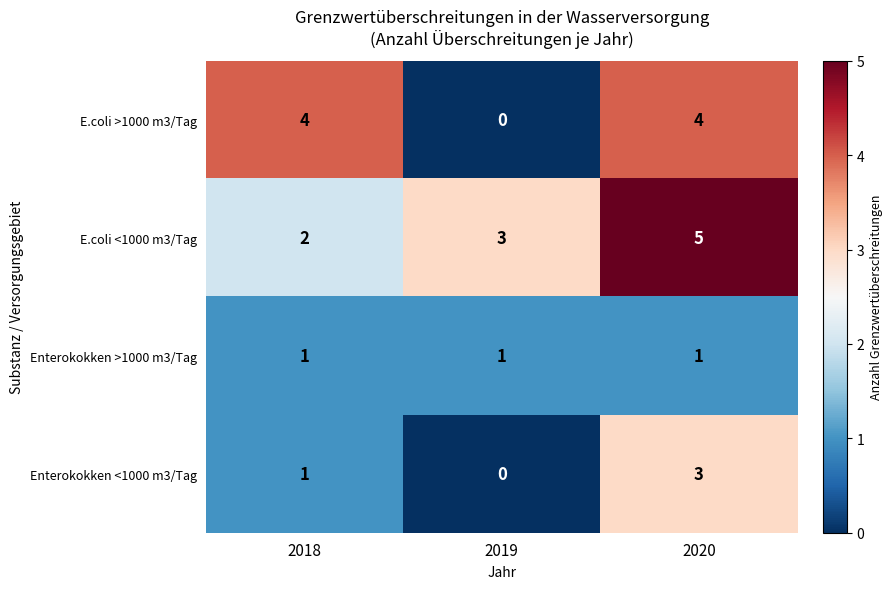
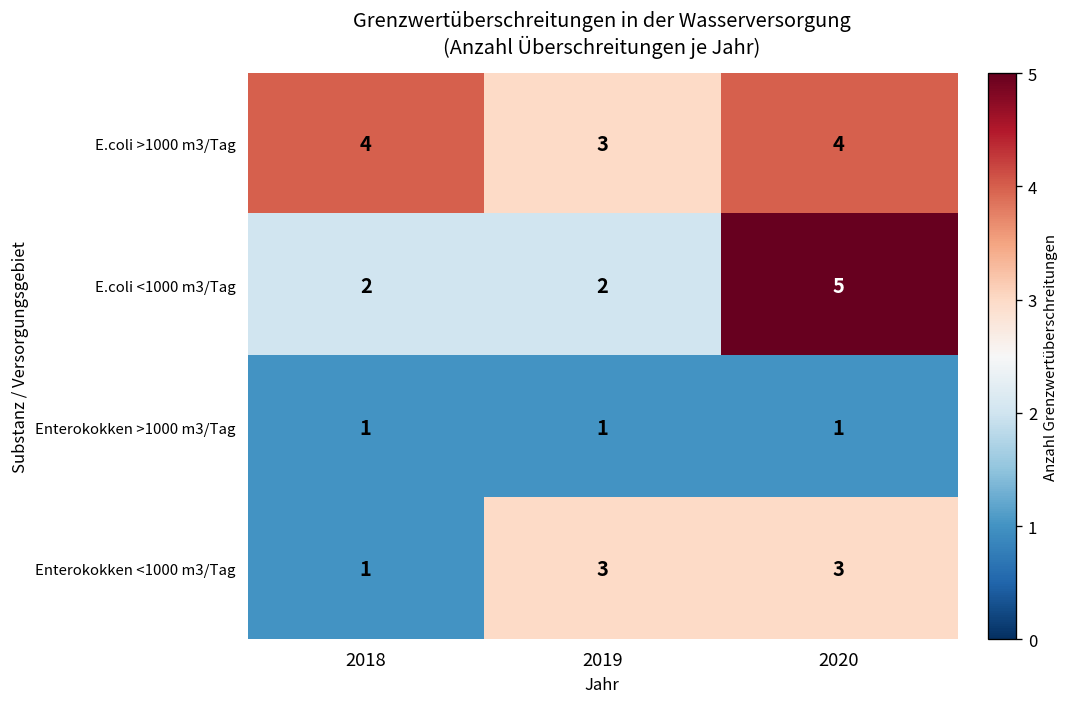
E.coli >1000 m3/Tag, 2019: 0 -> 3
E.coli <1000 m3/Tag, 2019: 3 -> 2
Enterokokken <1000 m3/Tag, 2019: 0 -> 3
